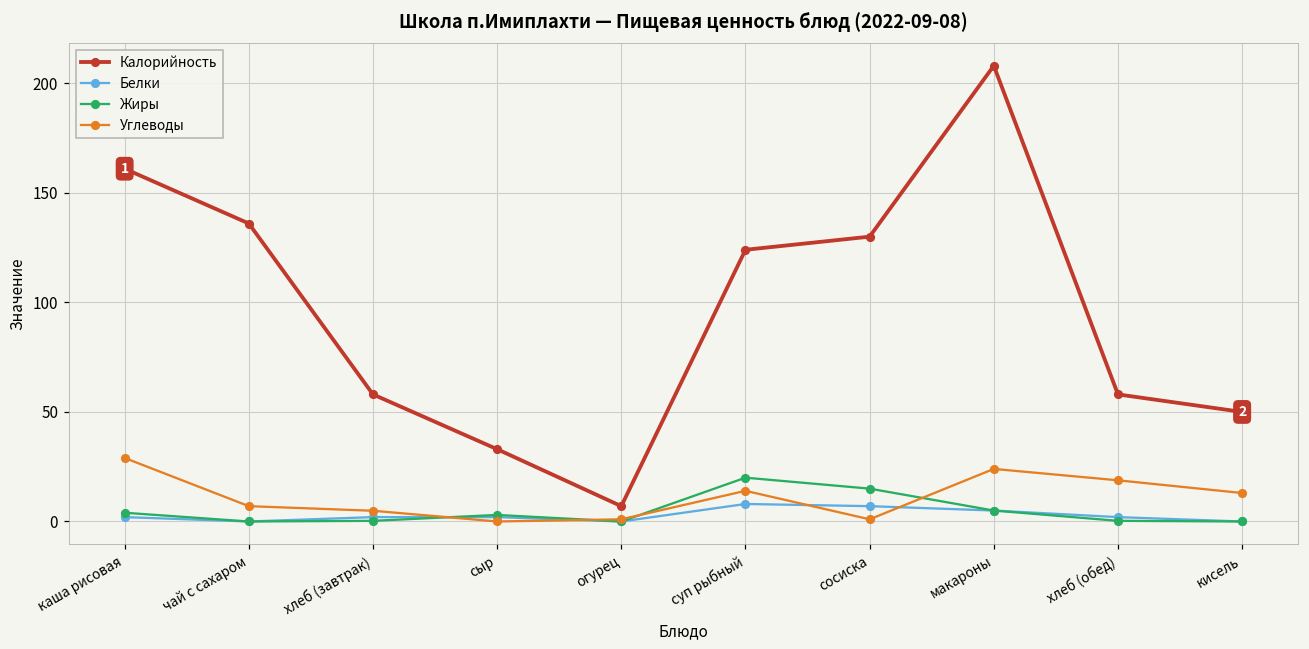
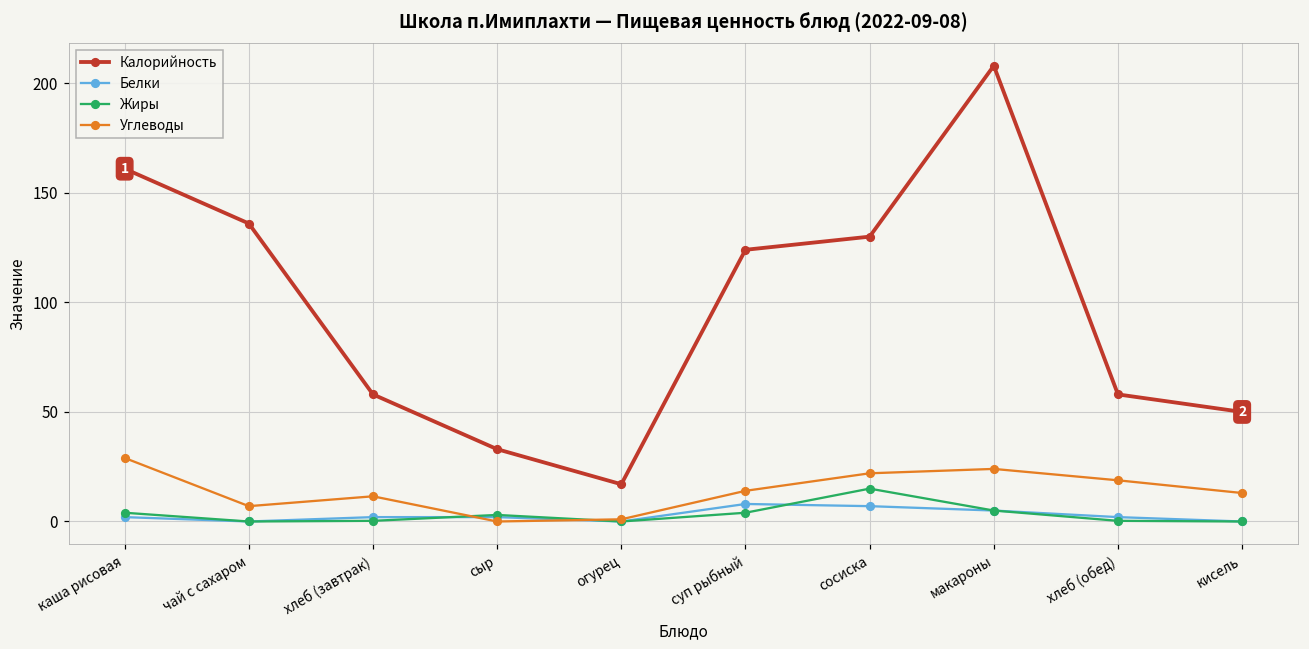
Углеводы, хлеб (завтрак): 5 -> 12
Калорийность, огурец: 7 -> 17
Жиры, суп рыбный: 20 -> 4
Углеводы, сосиска: 1 -> 22
